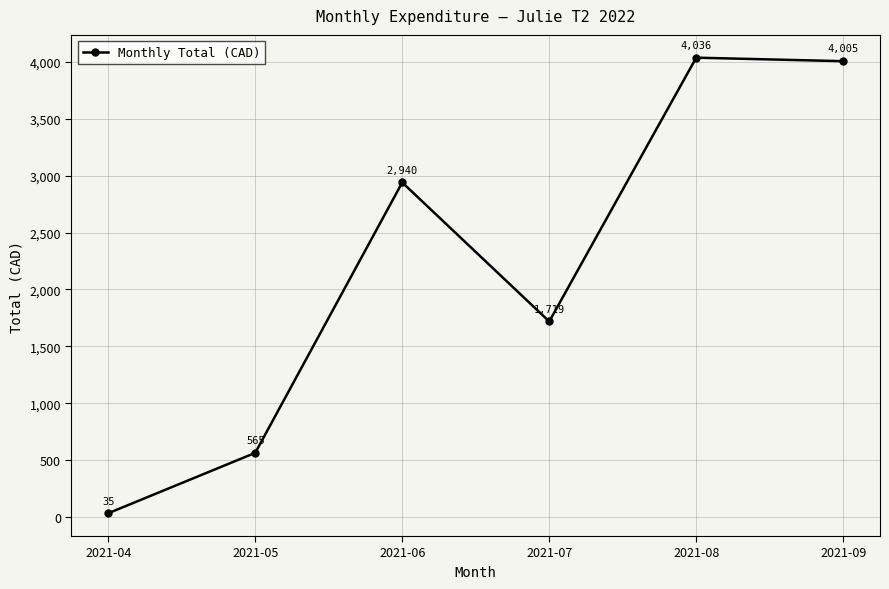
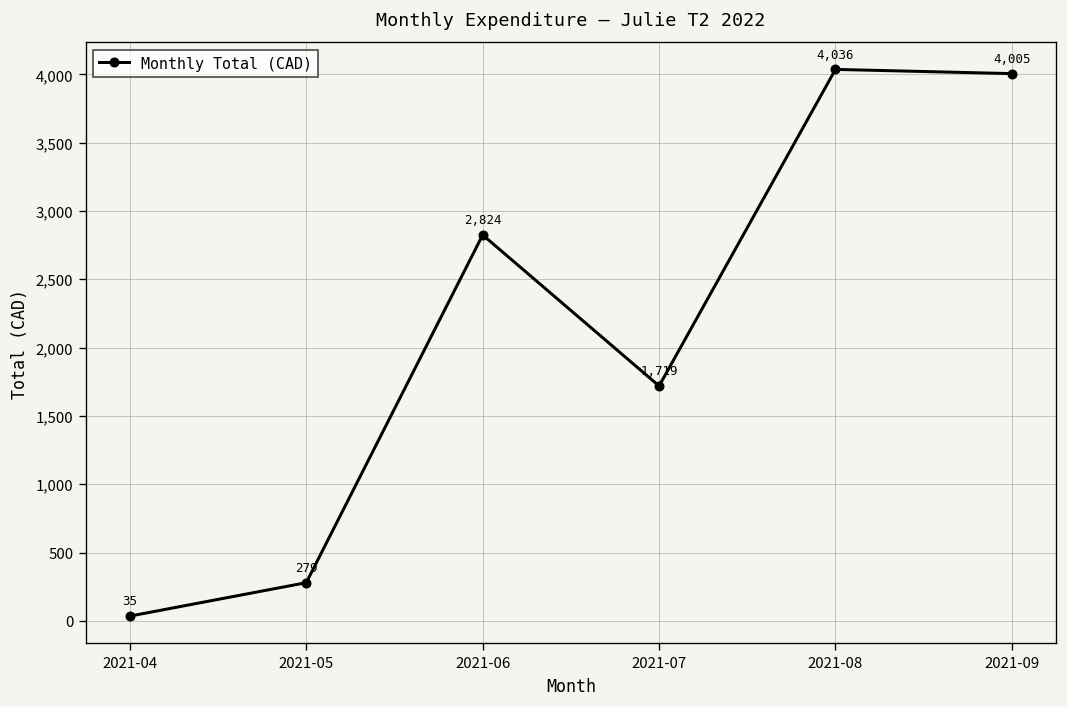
2021-05: 565 -> 279
2021-06: 2,940 -> 2,824
